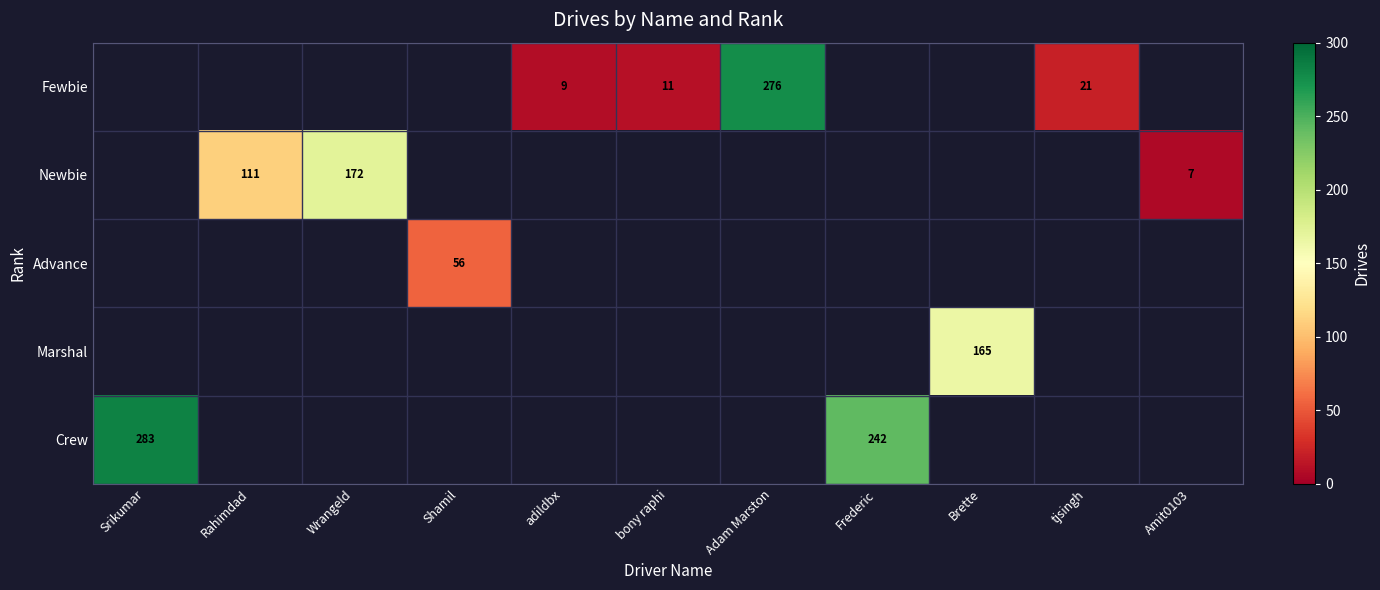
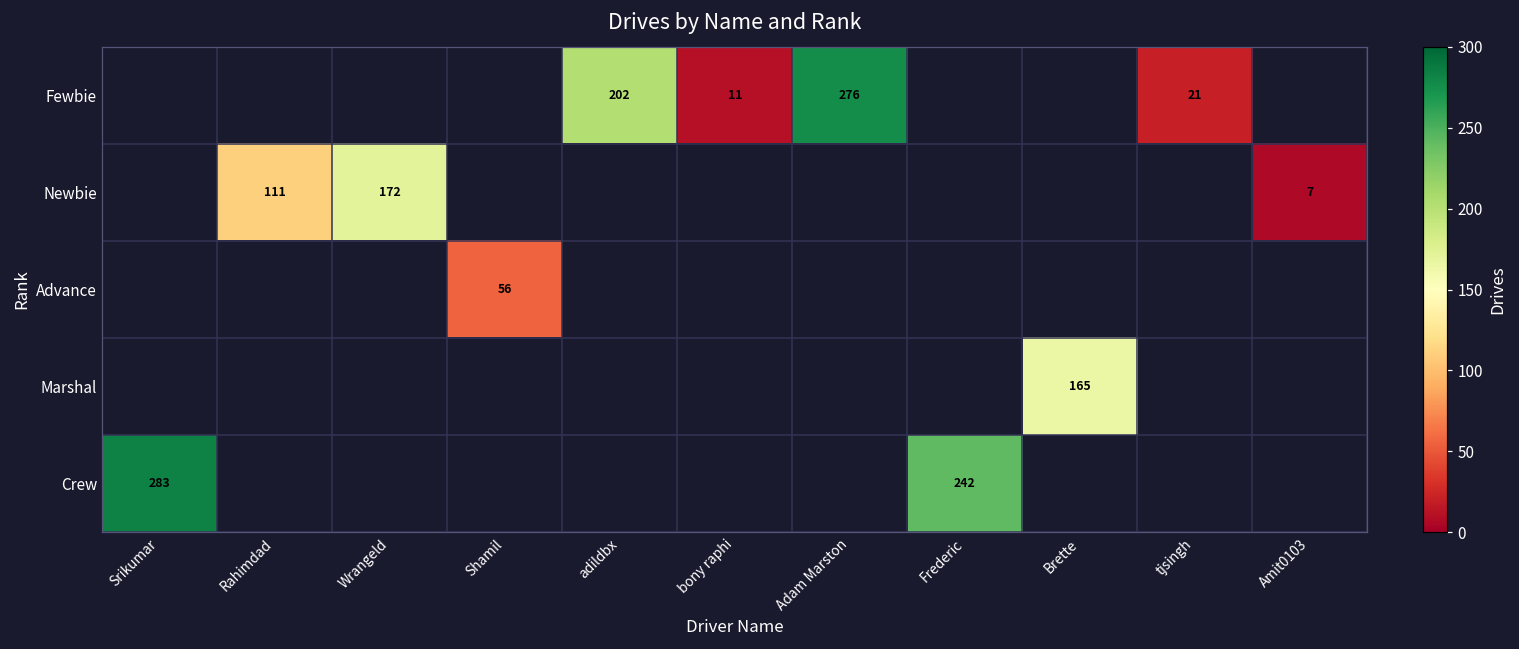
Fewbie, adildbx: 9 -> 202
